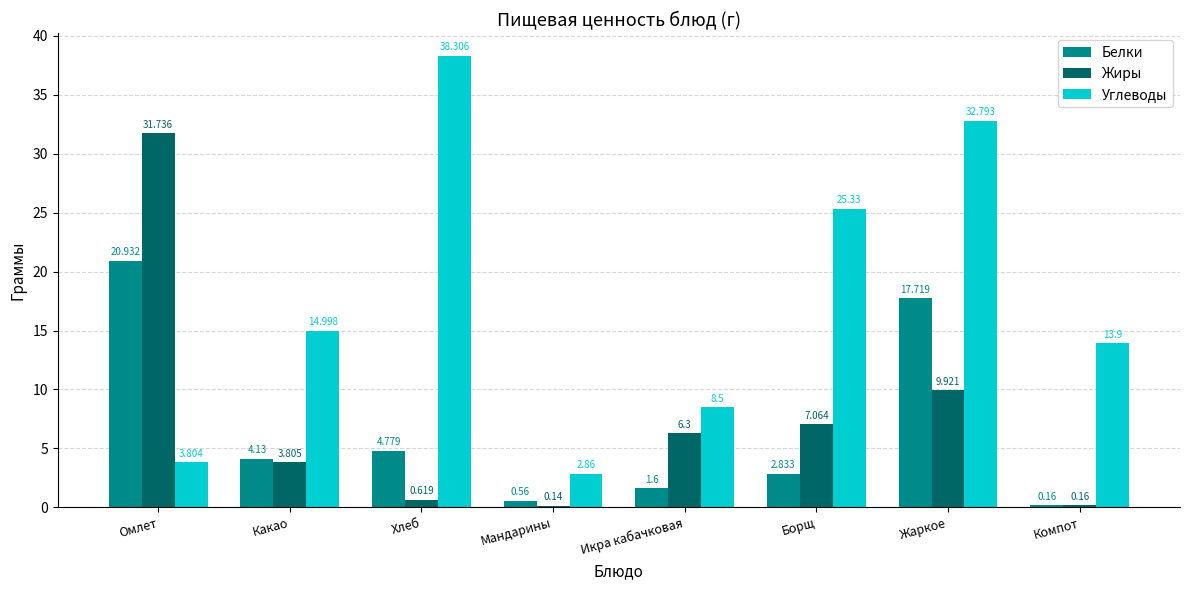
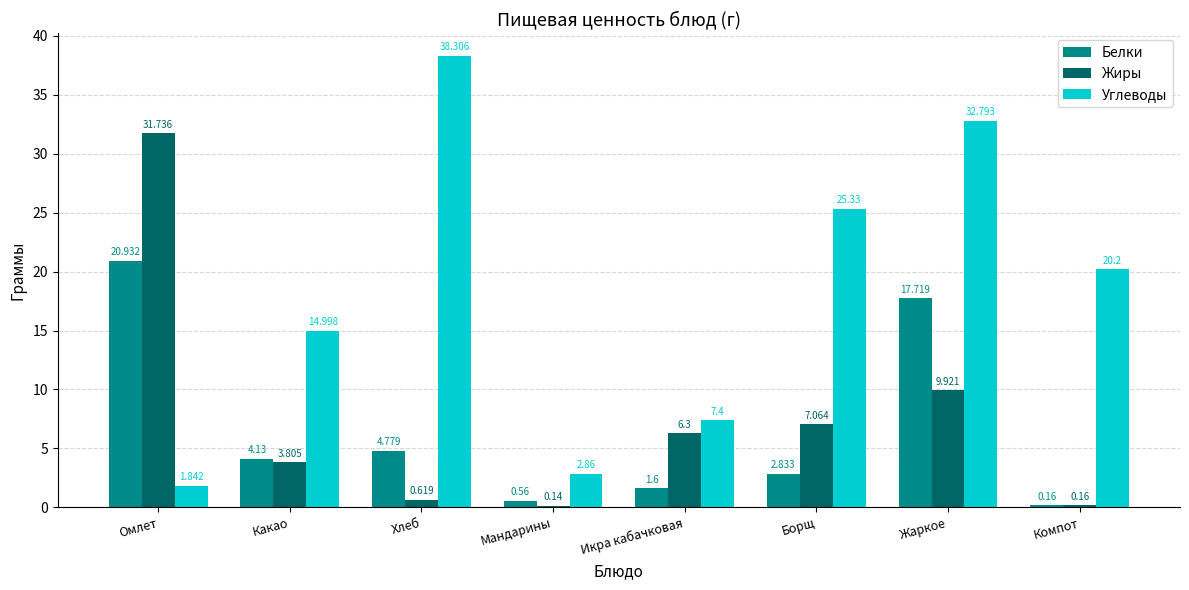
Углеводы, Омлет: 3.804 -> 1.842
Углеводы, Икра кабачковая: 8.5 -> 7.4
Углеводы, Компот: 13.9 -> 20.2
